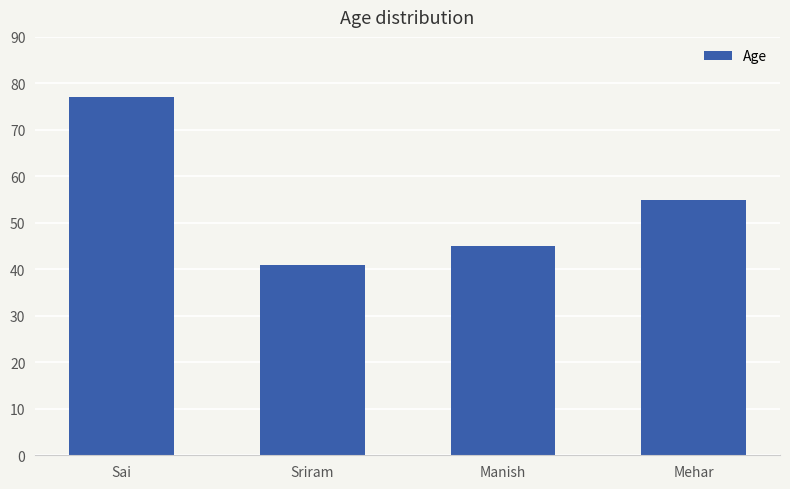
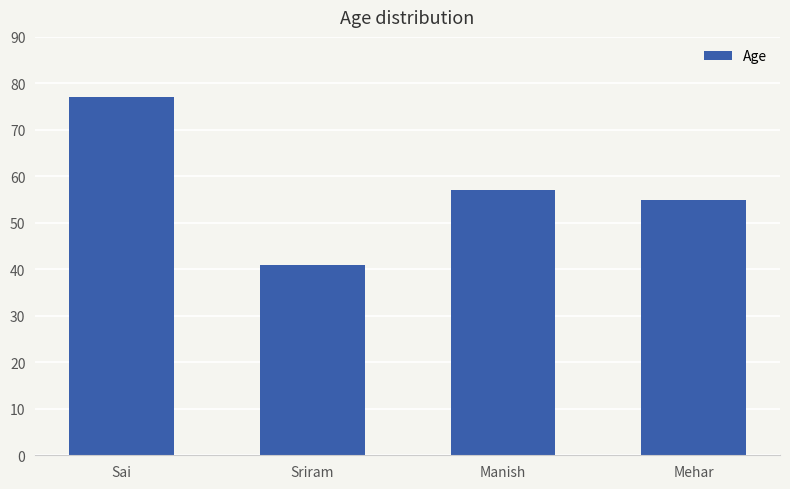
Manish: 45 -> 57
